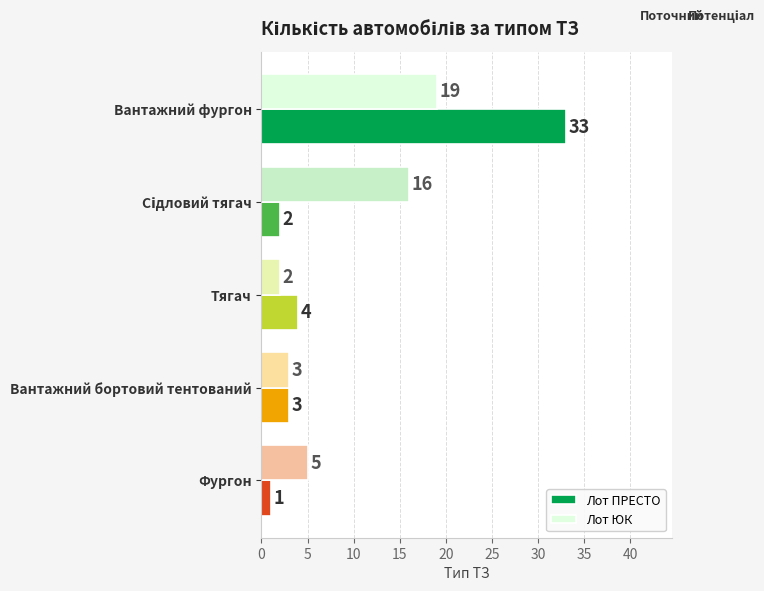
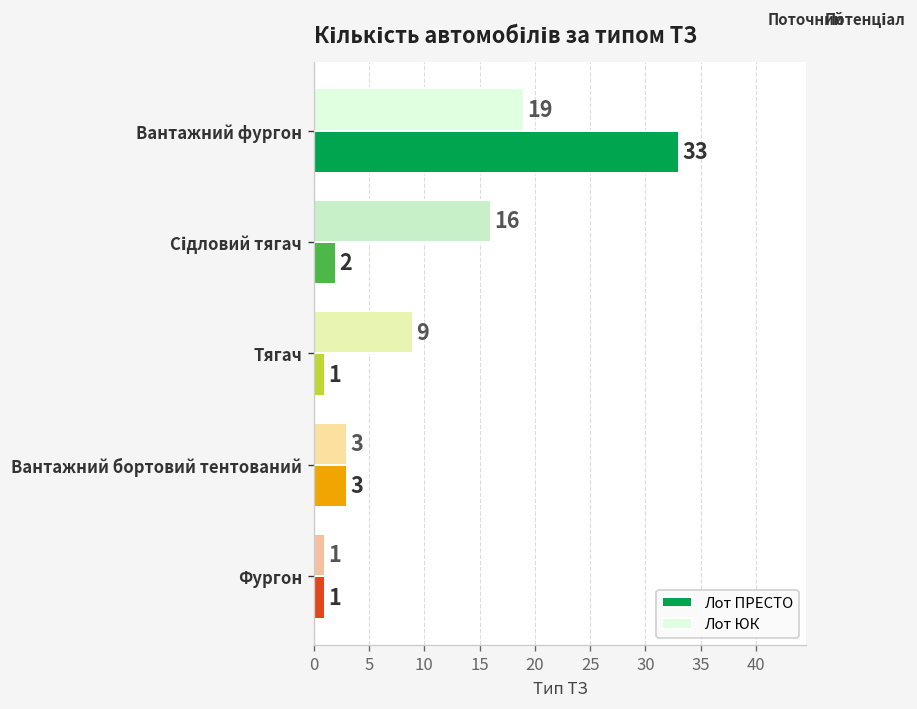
Лот ЮК, Тягач: 2 -> 9
Лот ПРЕСТО, Тягач: 4 -> 1
Лот ЮК, Фургон: 5 -> 1
